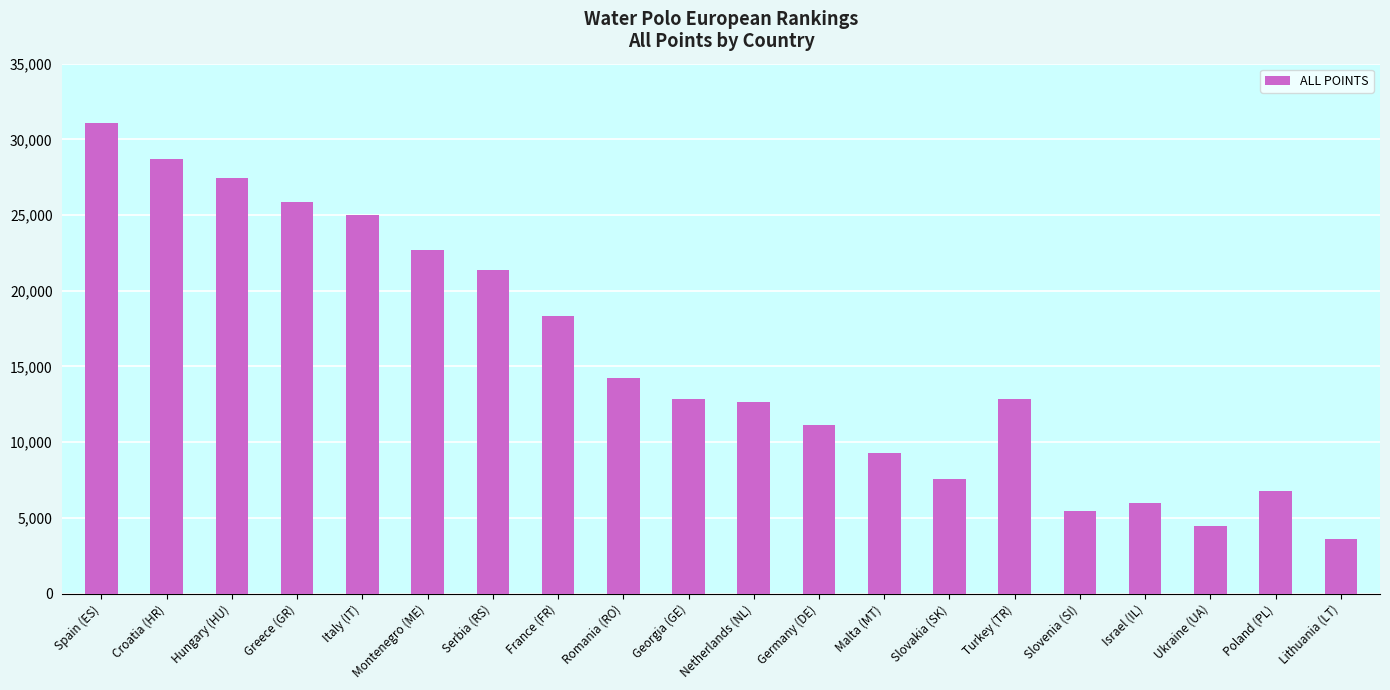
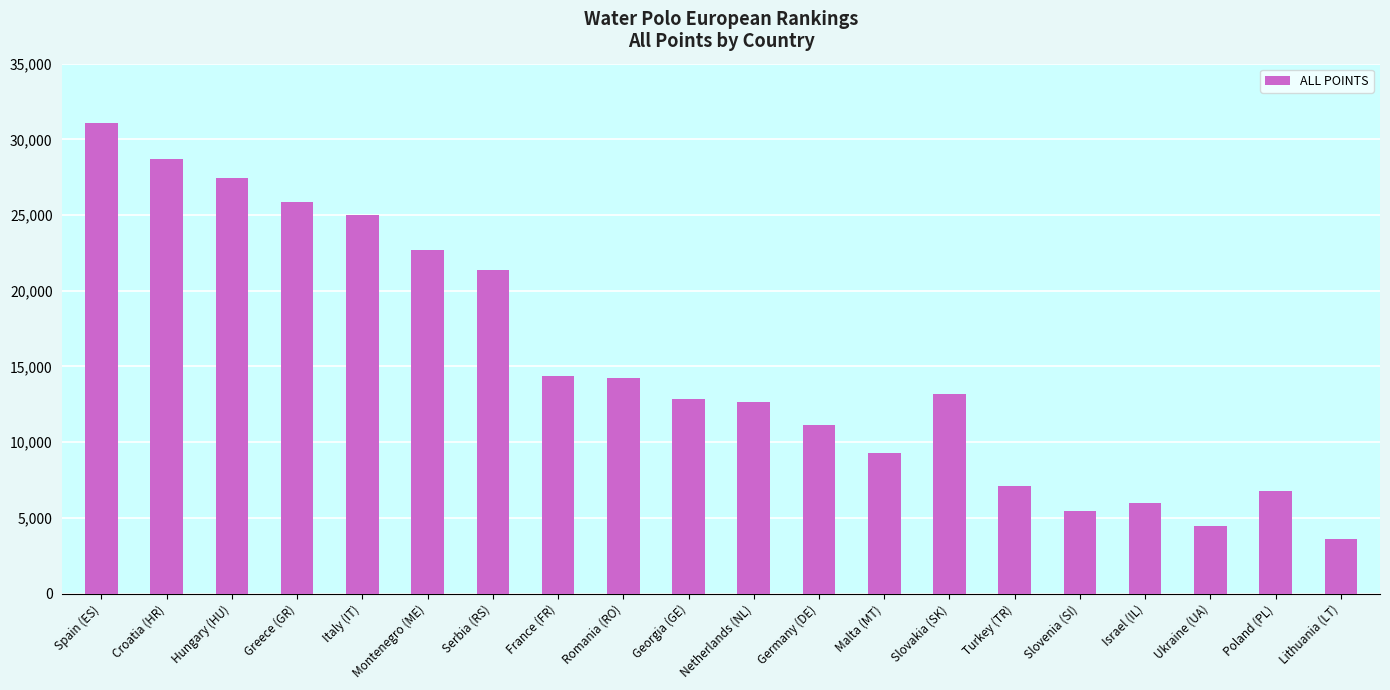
France (FR): 18,300 -> 14,400
Slovakia (SK): 7,600 -> 13,200
Turkey (TR): 12,900 -> 7,100
